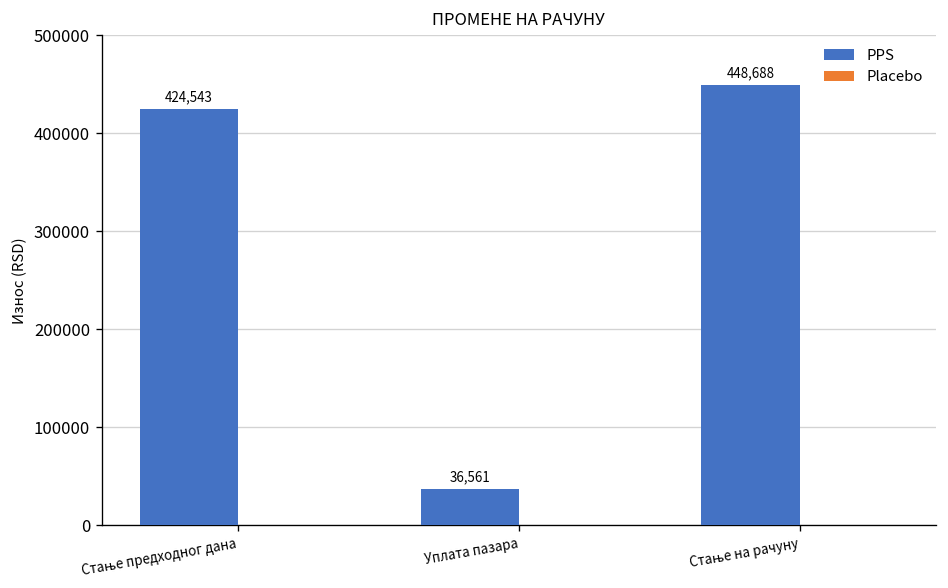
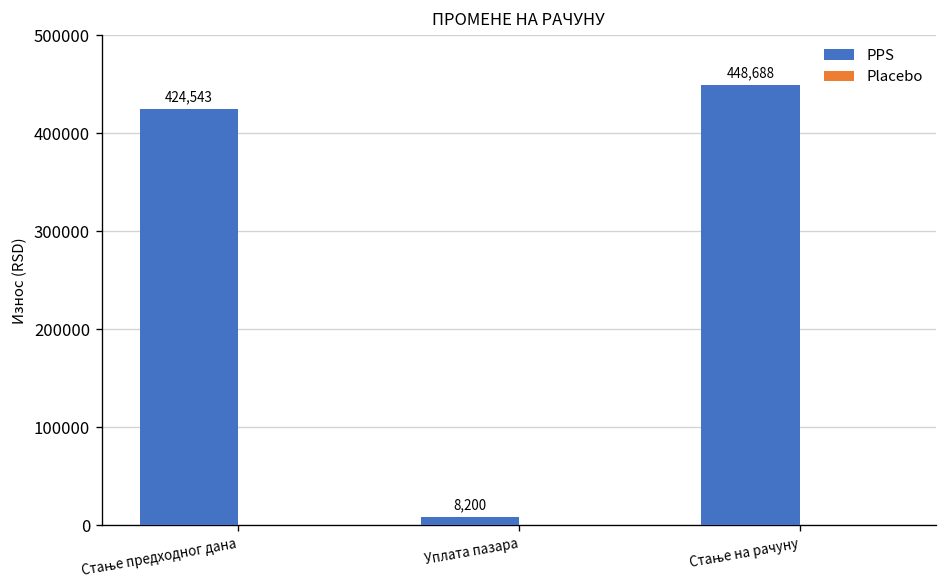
PPS, Уплата пазара: 36,561 -> 8,200
